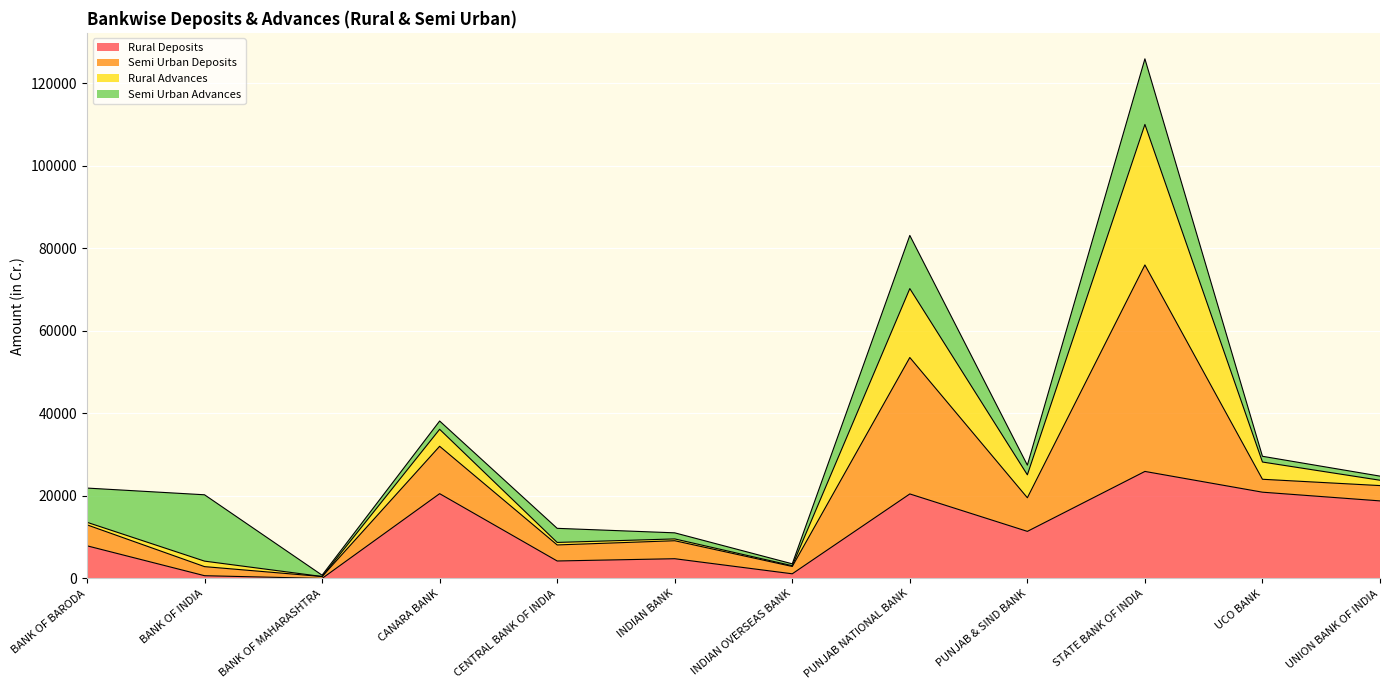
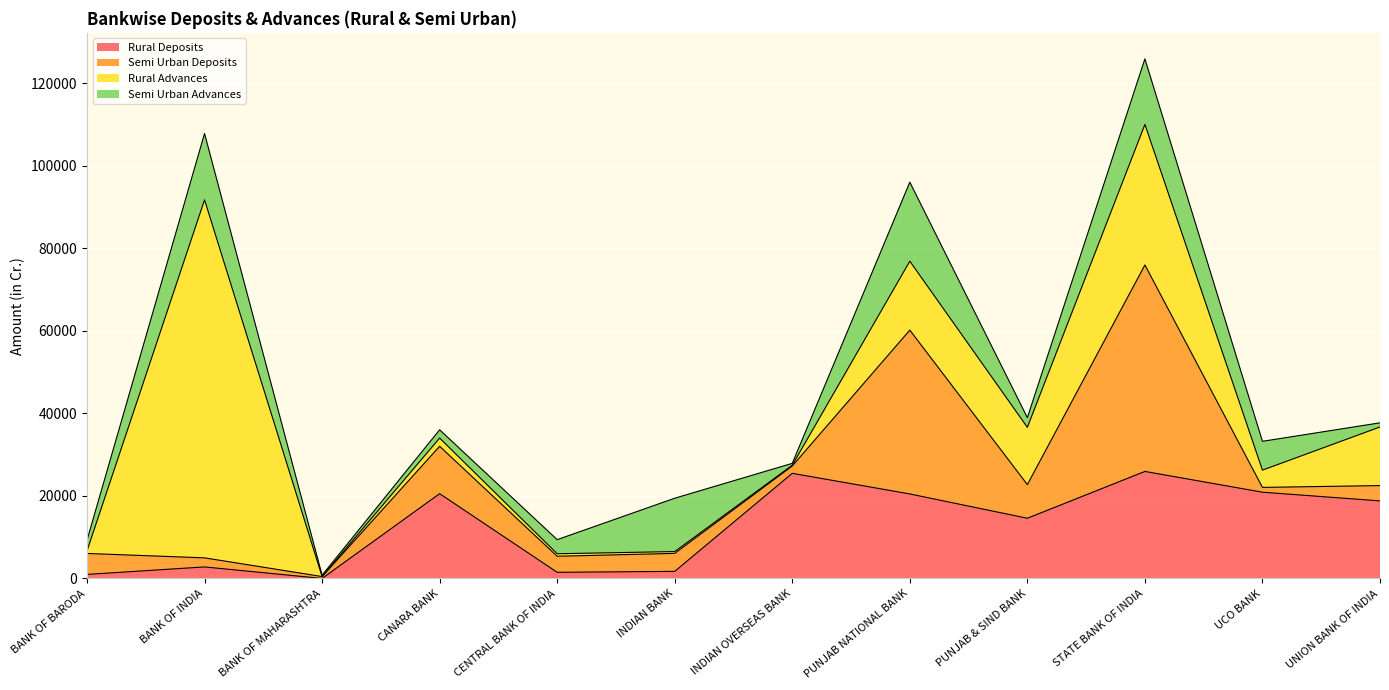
Rural Deposits, BANK OF BARODA: 8000 -> 1000
Semi Urban Advances, BANK OF BARODA: 8000 -> 3000
Rural Deposits, BANK OF INDIA: 1000 -> 3000
Rural Advances, BANK OF INDIA: 1000 -> 87000
Rural Advances, CANARA BANK: 4000 -> 2000
Rural Deposits, CENTRAL BANK OF INDIA: 4000 -> 2000
Rural Deposits, INDIAN BANK: 5000 -> 2000
Semi Urban Advances, INDIAN BANK: 1000 -> 13000
Rural Deposits, INDIAN OVERSEAS BANK: 1000 -> 25000
Semi Urban Deposits, PUNJAB NATIONAL BANK: 33000 -> 40000
Semi Urban Advances, PUNJAB NATIONAL BANK: 13000 -> 19000
Rural Deposits, PUNJAB & SIND BANK: 11000 -> 15000
Rural Advances, PUNJAB & SIND BANK: 6000 -> 14000
Semi Urban Deposits, UCO BANK: 3000 -> 1000
Semi Urban Advances, UCO BANK: 1000 -> 7000
Rural Advances, UNION BANK OF INDIA: 1000 -> 14000
